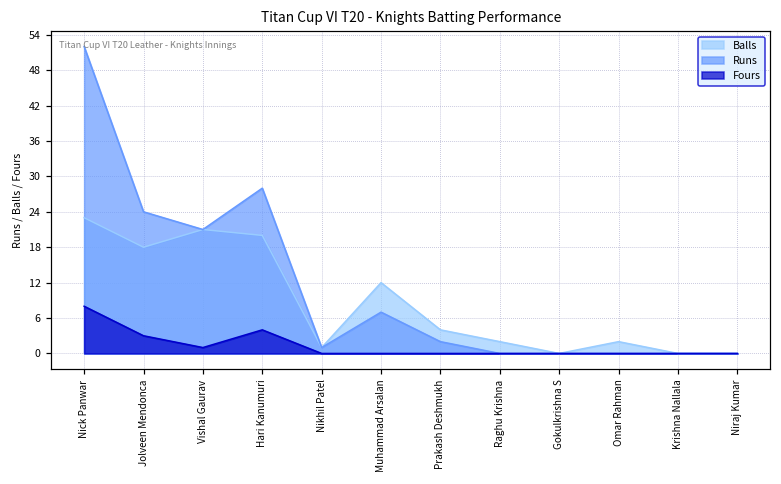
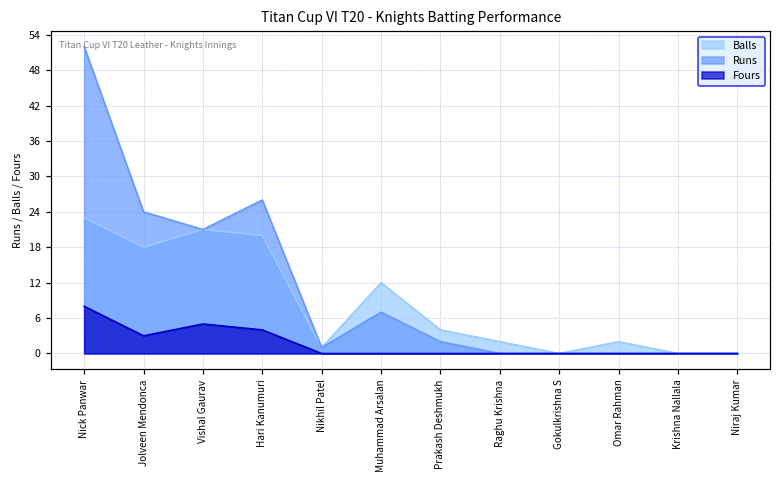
Fours, Vishal Gaurav: 1 -> 5
Runs, Hari Kanumuri: 28 -> 26
